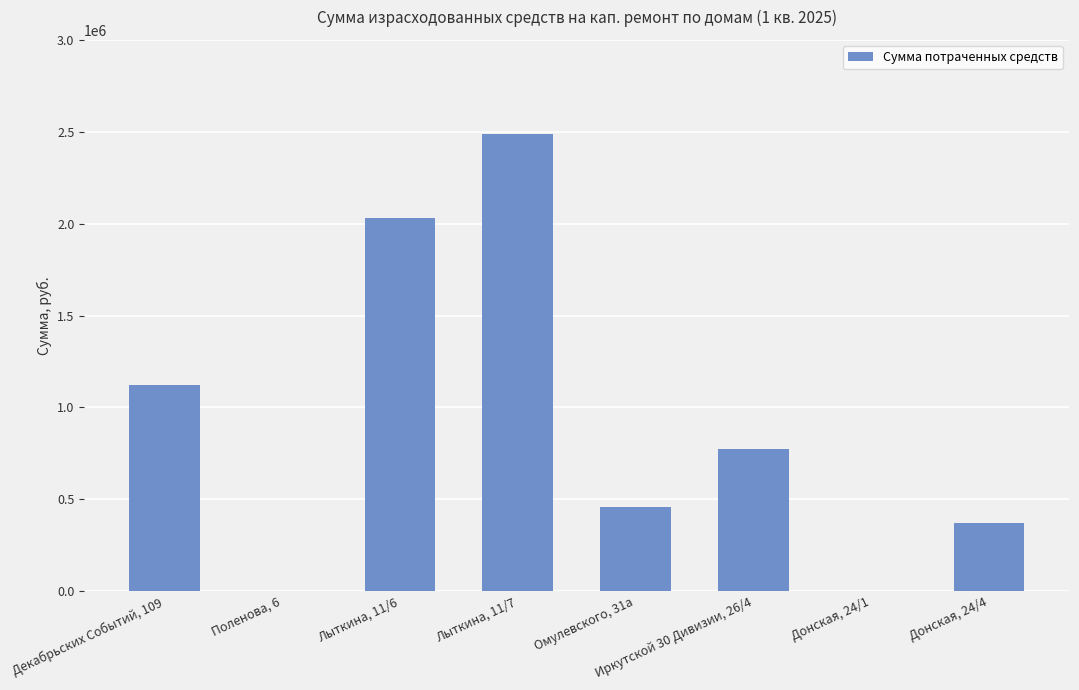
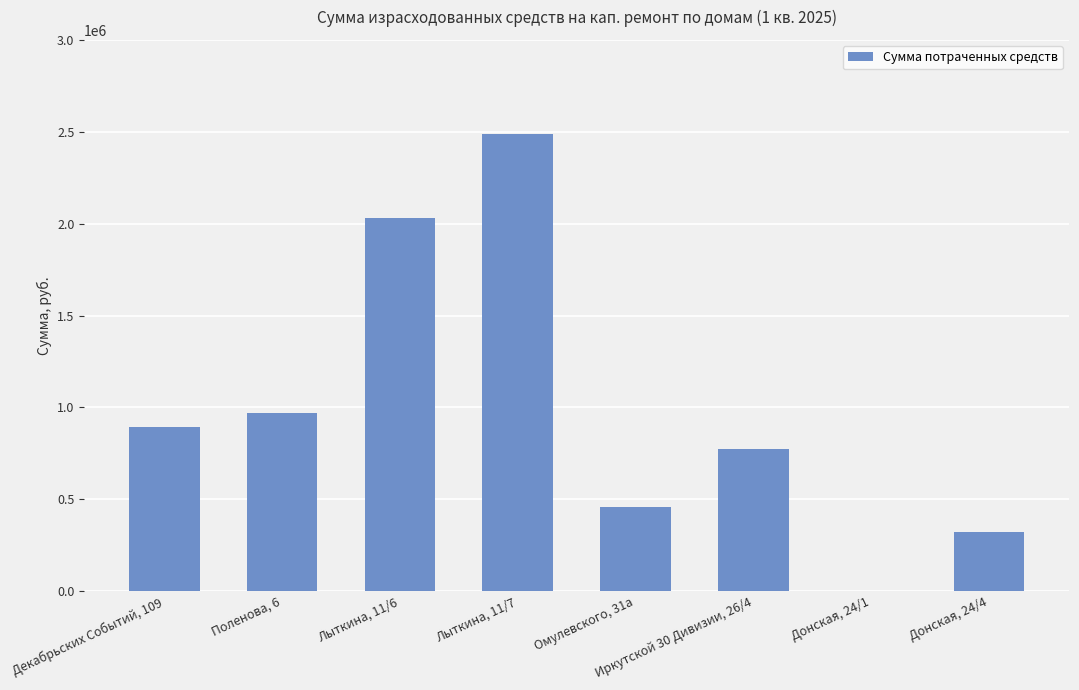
Декабрьских Событий, 109: 1120000 -> 890000
Поленова, 6: 0 -> 970000
Донская, 24/4: 370000 -> 320000
